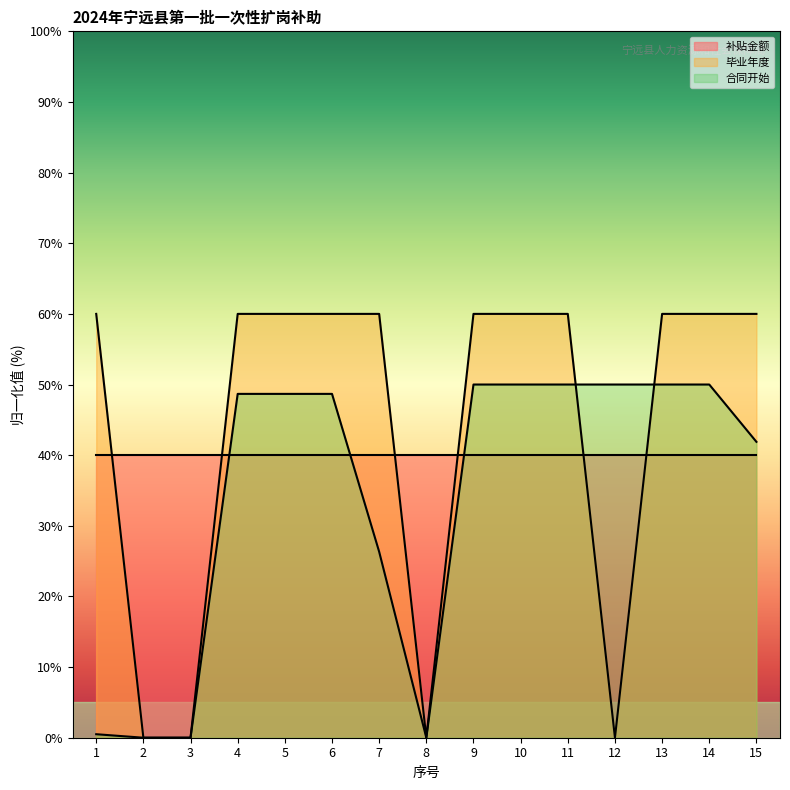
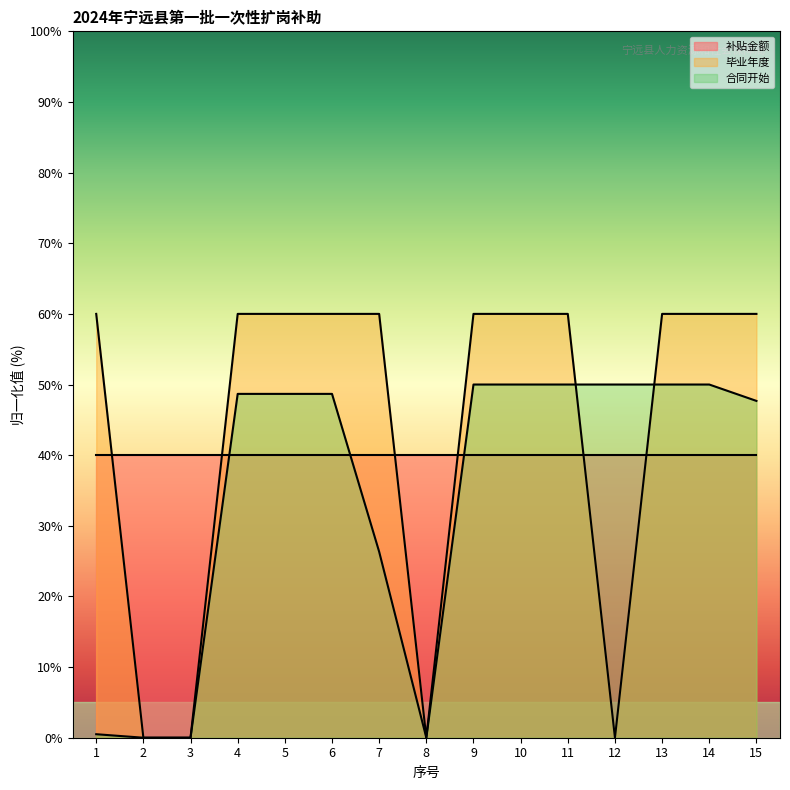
合同开始, 15: 42% -> 48%
